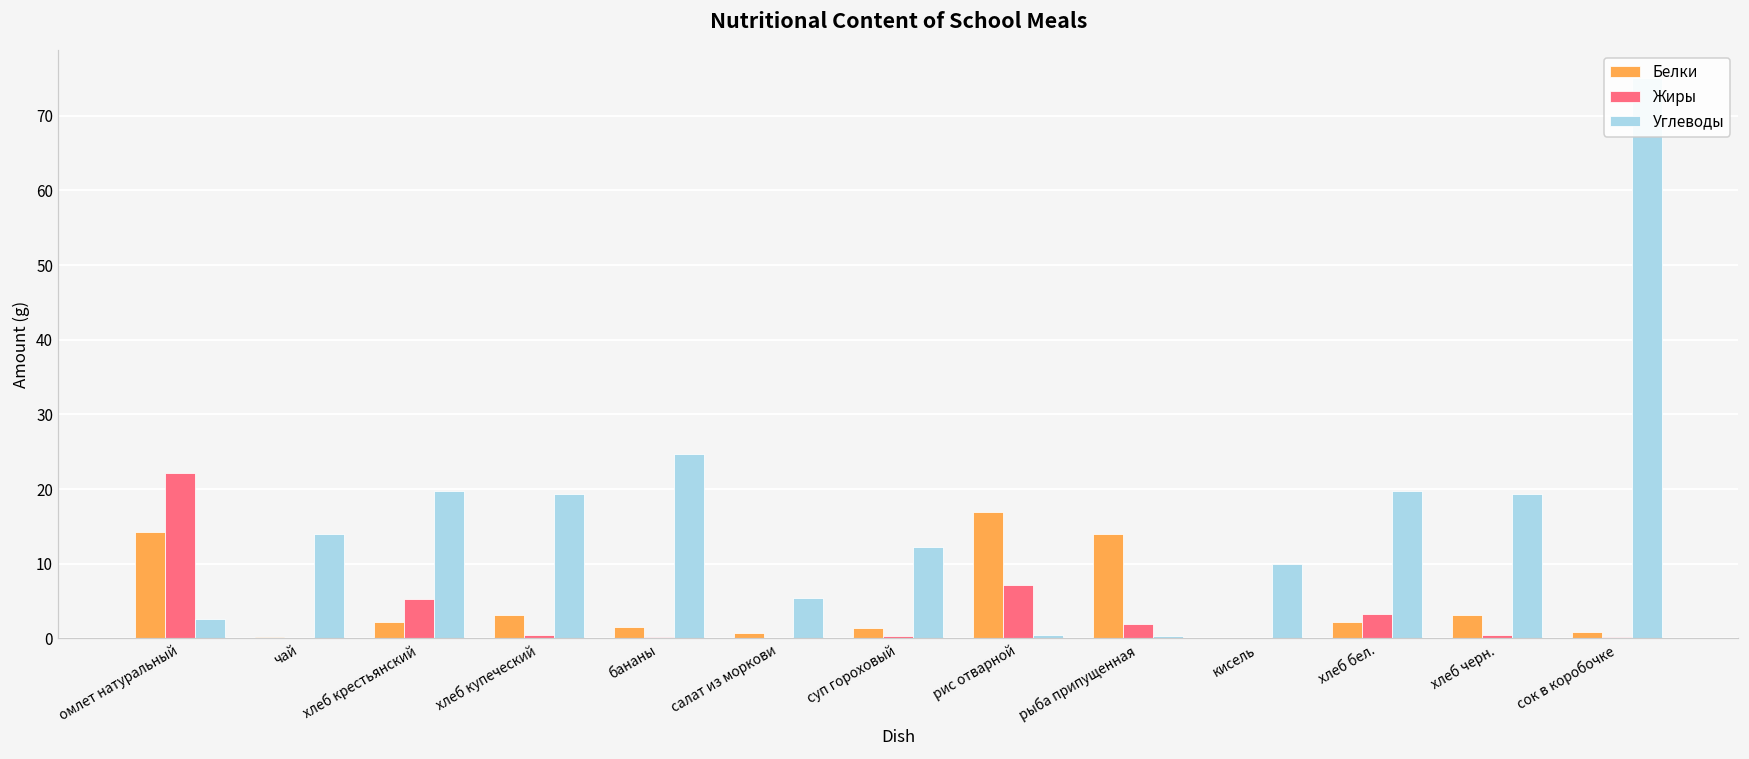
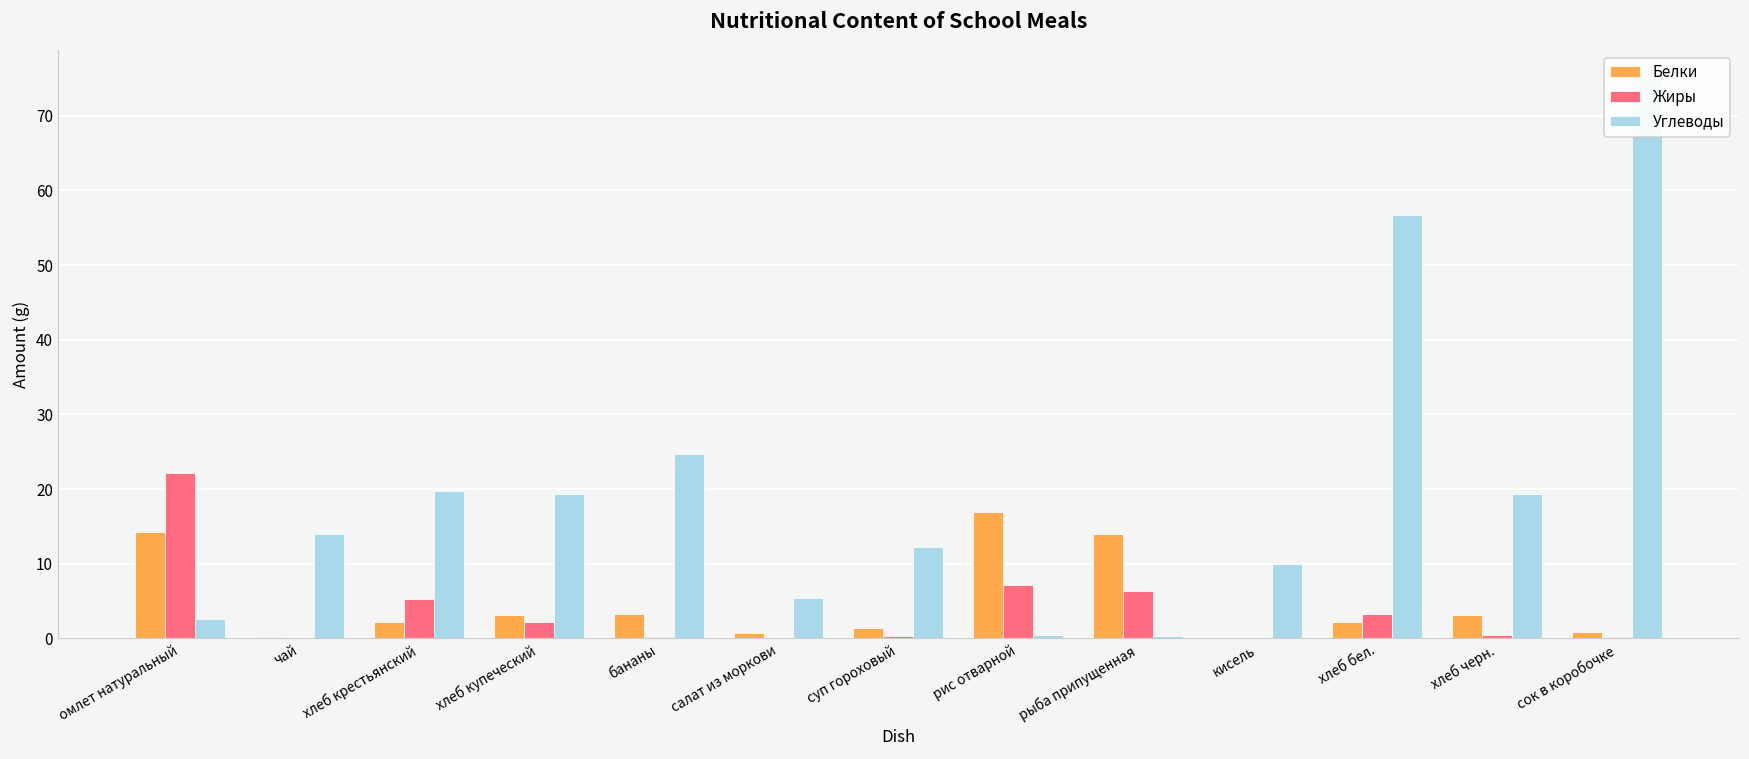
Жиры, хлеб купеческий: 0 -> 2
Белки, бананы: 2 -> 3
Жиры, рыба припущенная: 2 -> 6
Углеводы, хлеб бел.: 20 -> 57
